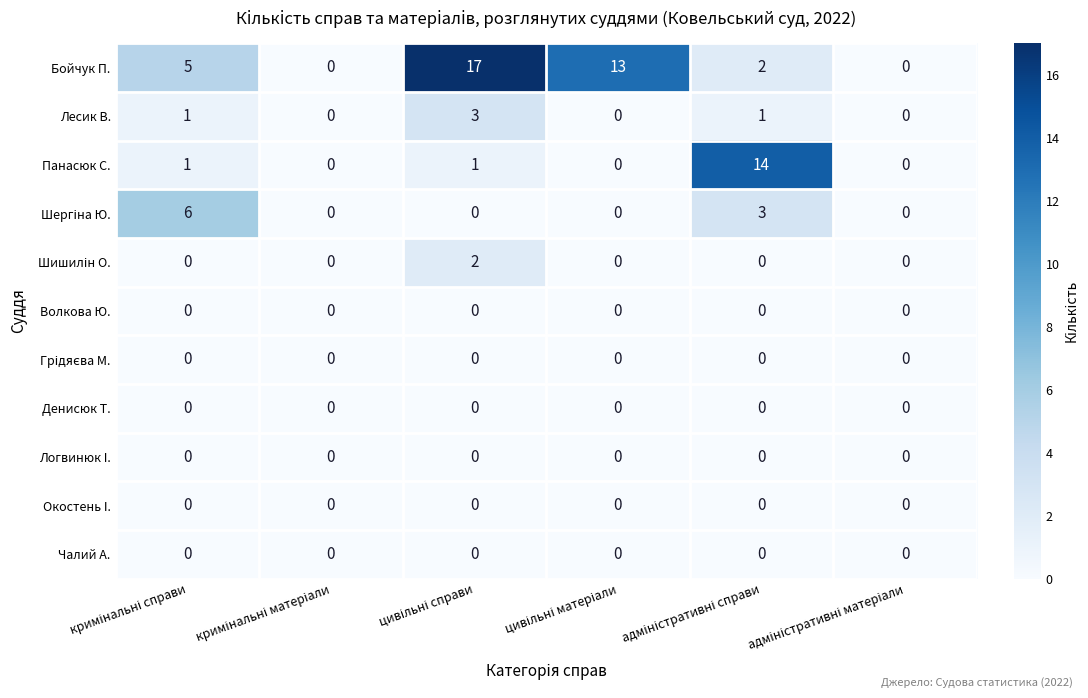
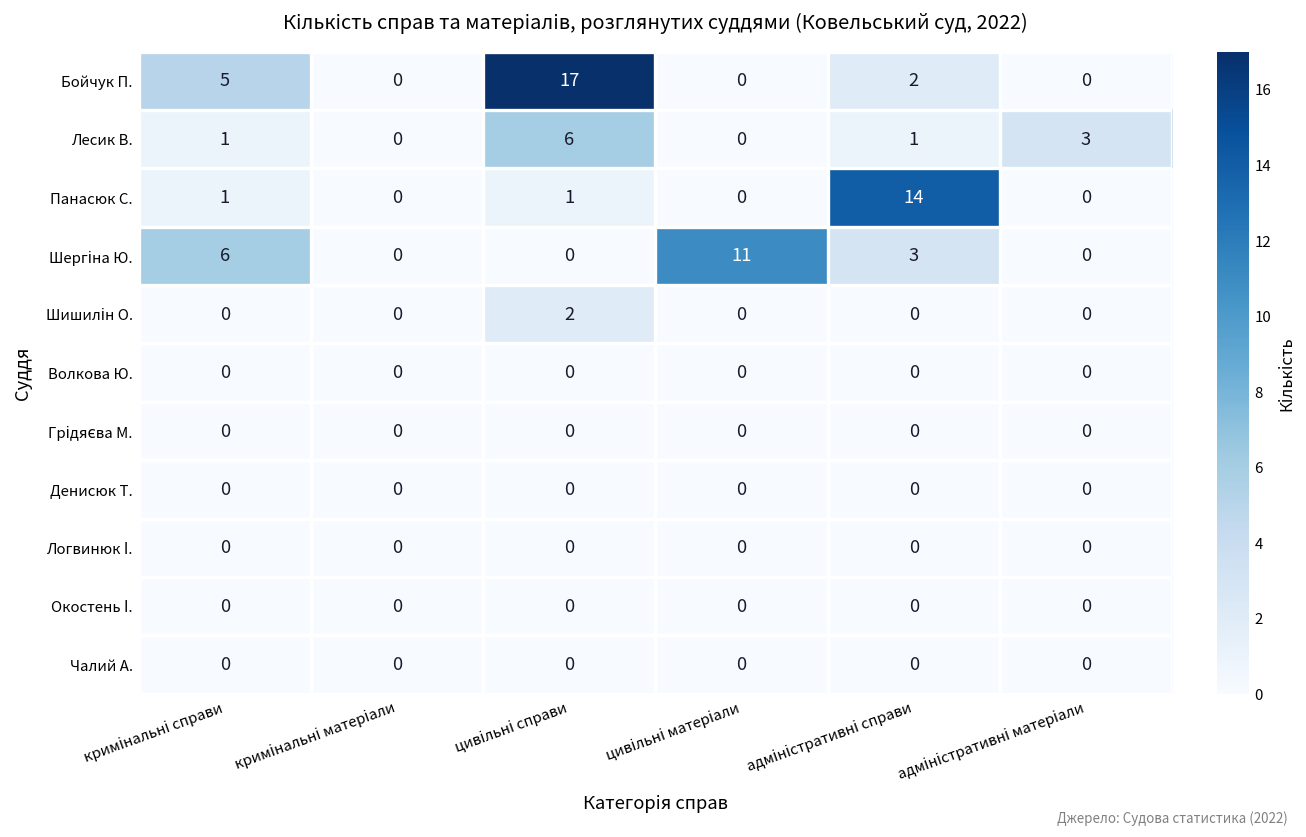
Бойчук П., цивільні матеріали: 13 -> 0
Лесик В., цивільні справи: 3 -> 6
Лесик В., адміністративні матеріали: 0 -> 3
Шергіна Ю., цивільні матеріали: 0 -> 11
